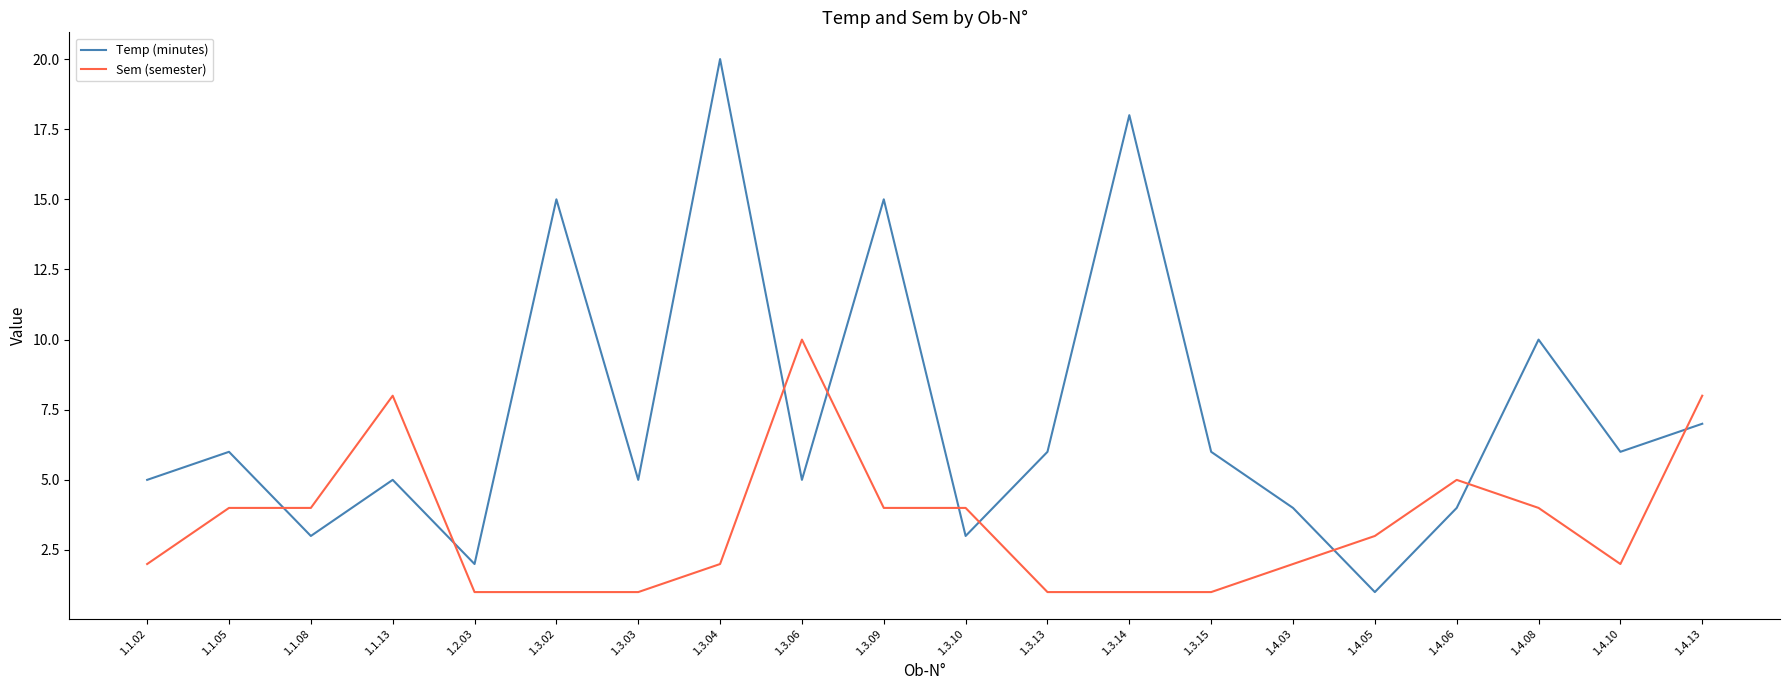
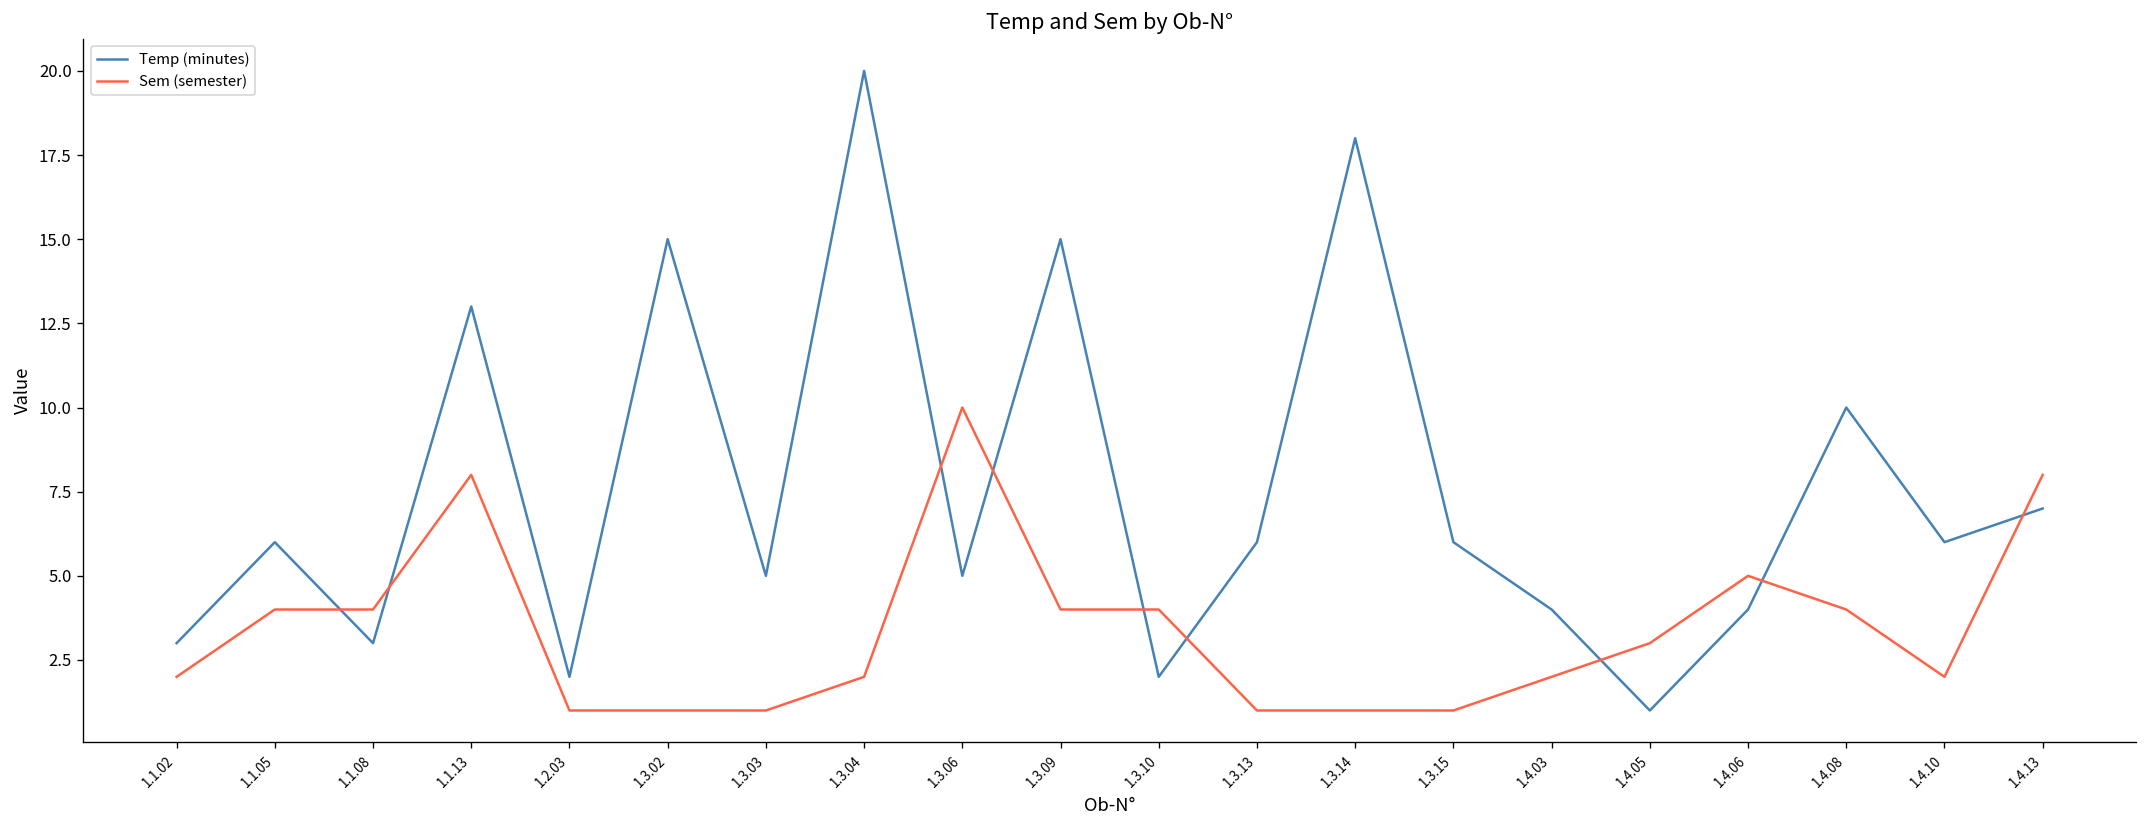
Temp (minutes), 1.1.02: 5 -> 3
Temp (minutes), 1.1.13: 5 -> 13
Temp (minutes), 1.3.10: 3 -> 2
